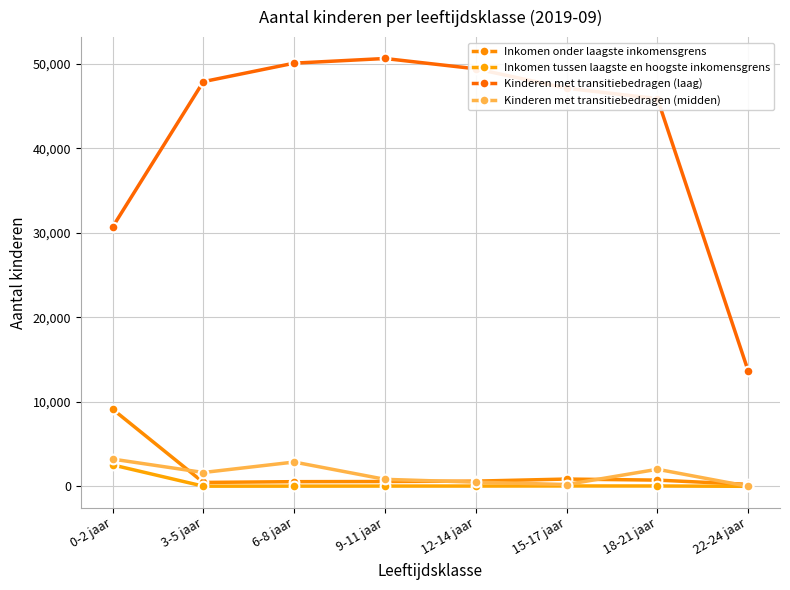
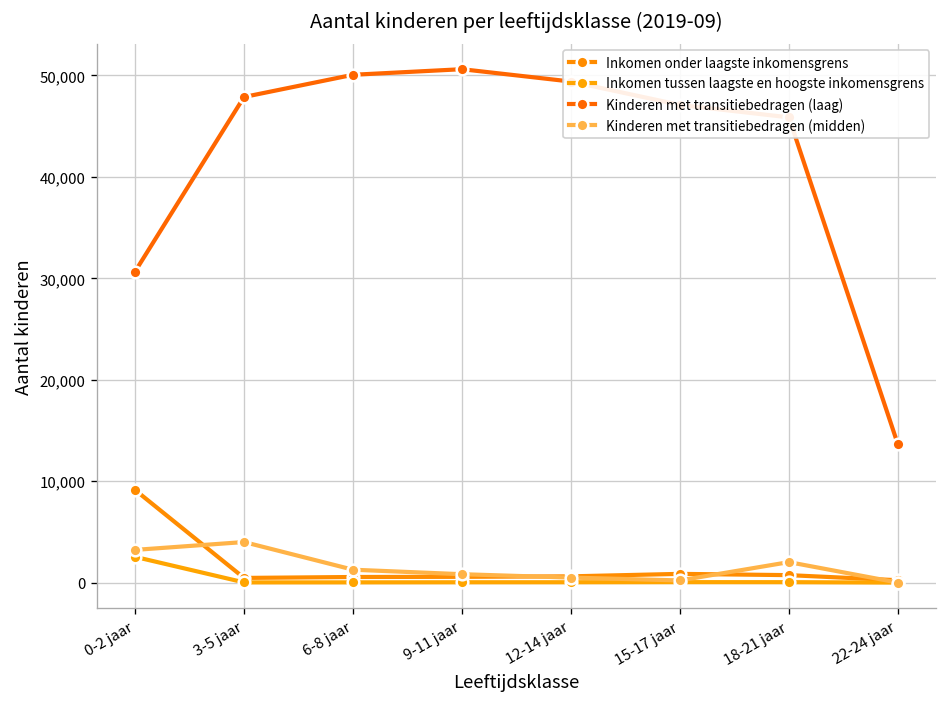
Kinderen met transitiebedragen (midden), 3-5 jaar: 2,000 -> 4,000
Kinderen met transitiebedragen (midden), 6-8 jaar: 3,000 -> 1,000
